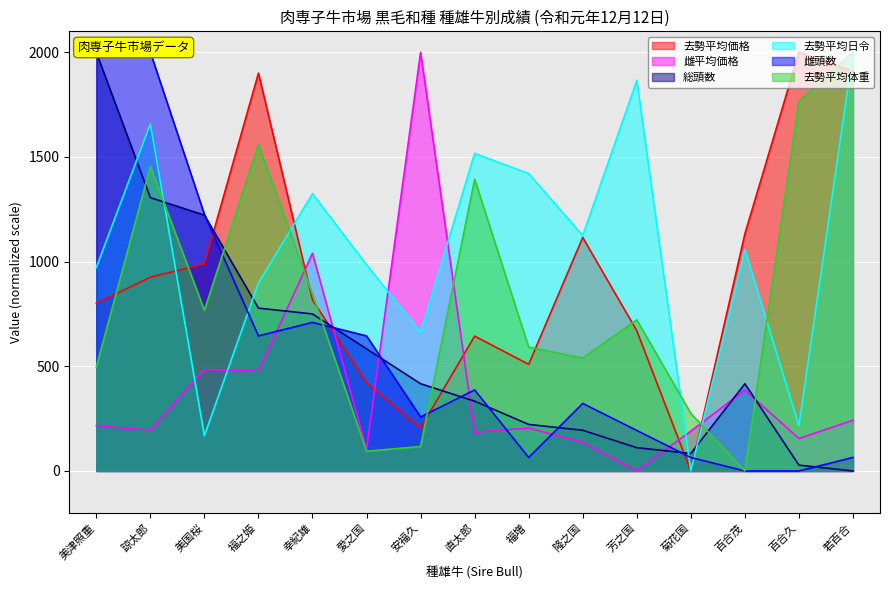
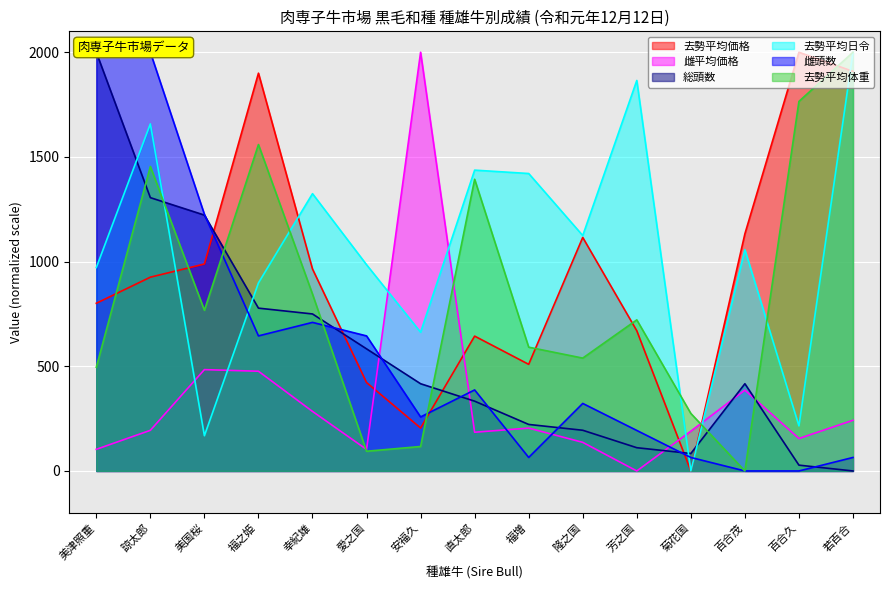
雌平均価格, 美津照重: 220 -> 100
去勢平均価格, 幸紀雄: 820 -> 960
雌平均価格, 幸紀雄: 1040 -> 280
去勢平均日令, 直太郎: 1520 -> 1440
